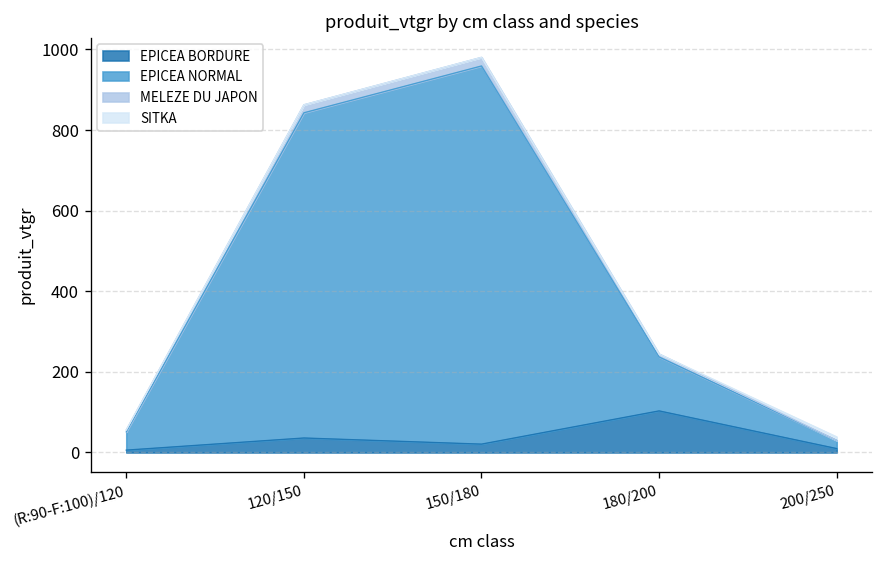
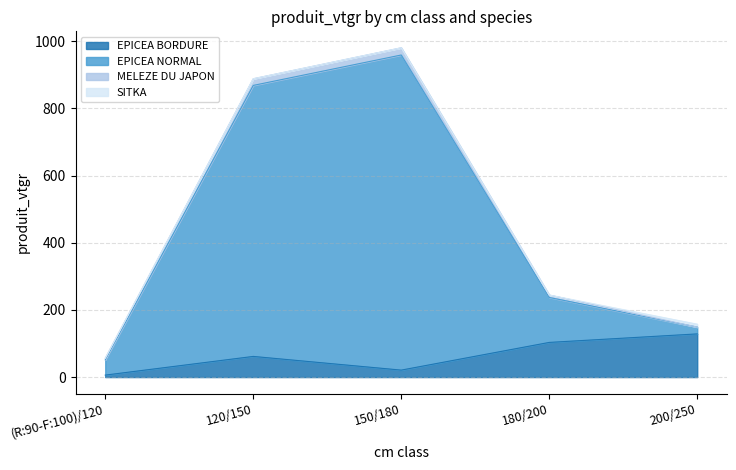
EPICEA BORDURE, 120/150: 40 -> 60
EPICEA BORDURE, 200/250: 10 -> 130
